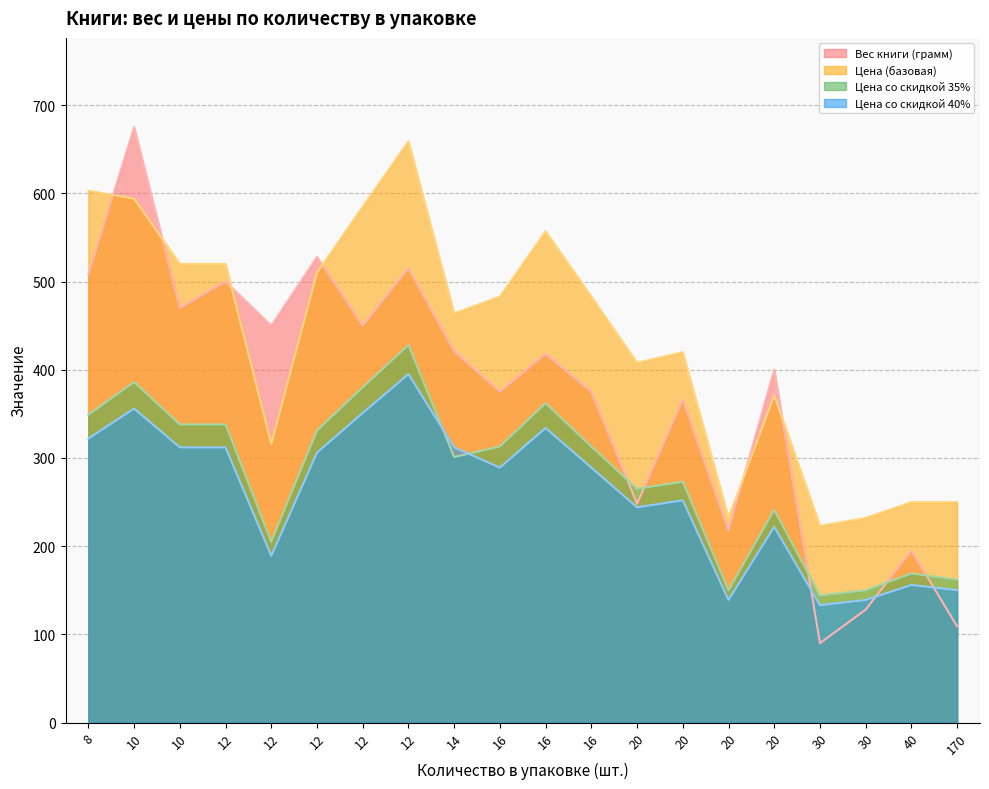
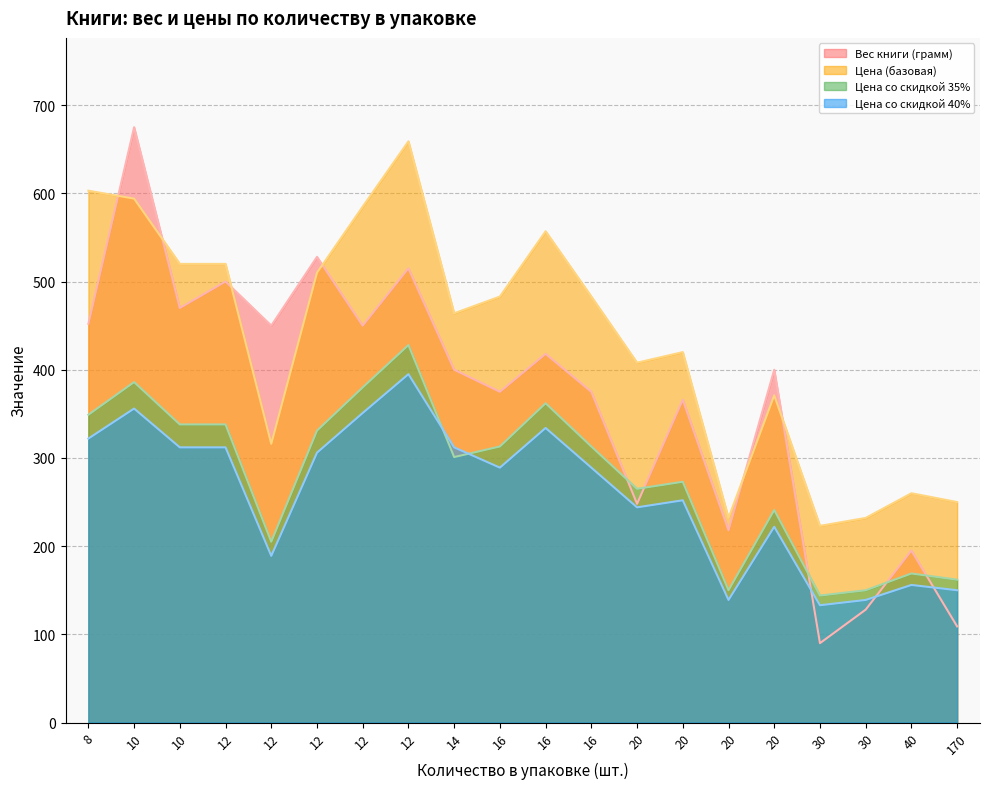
Вес книги (грамм), 8: 510 -> 450
Вес книги (грамм), 14: 420 -> 400
Цена (базовая), 40: 250 -> 260
